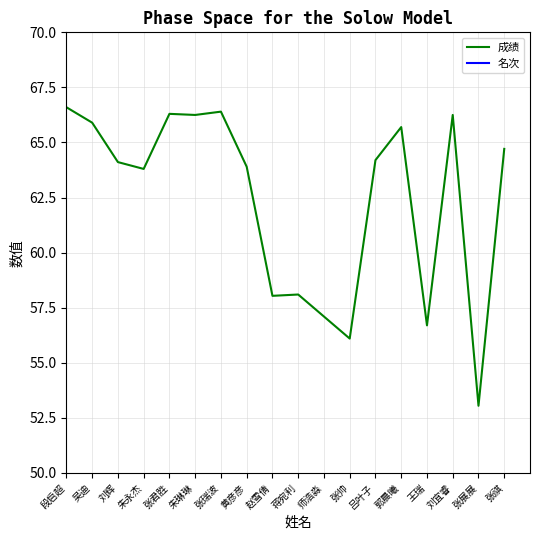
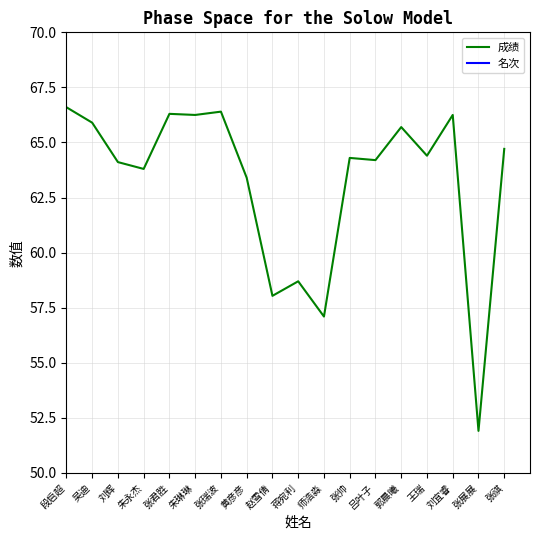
成绩, 黄彦彦: 63.9 -> 63.4
成绩, 蒋宛利: 58.1 -> 58.7
成绩, 张帅: 56.1 -> 64.3
成绩, 王瑞: 56.7 -> 64.4
成绩, 张展展: 53.1 -> 51.9
